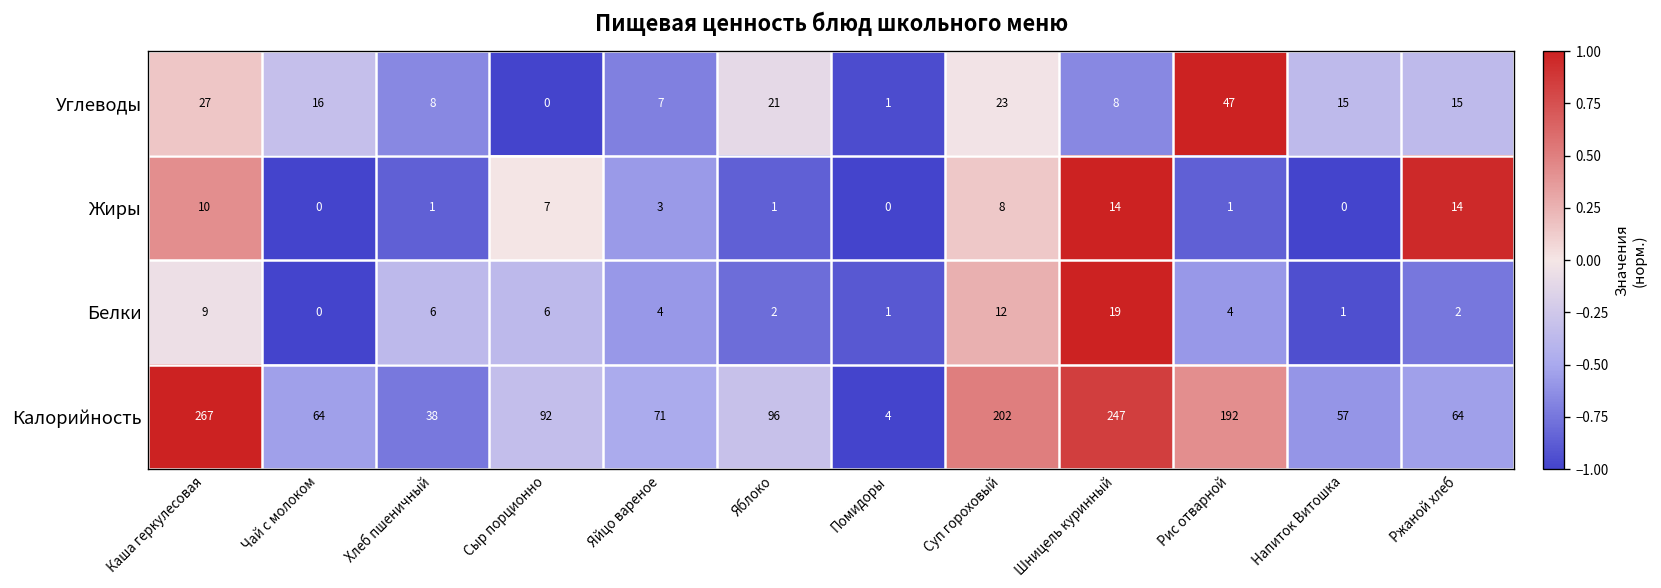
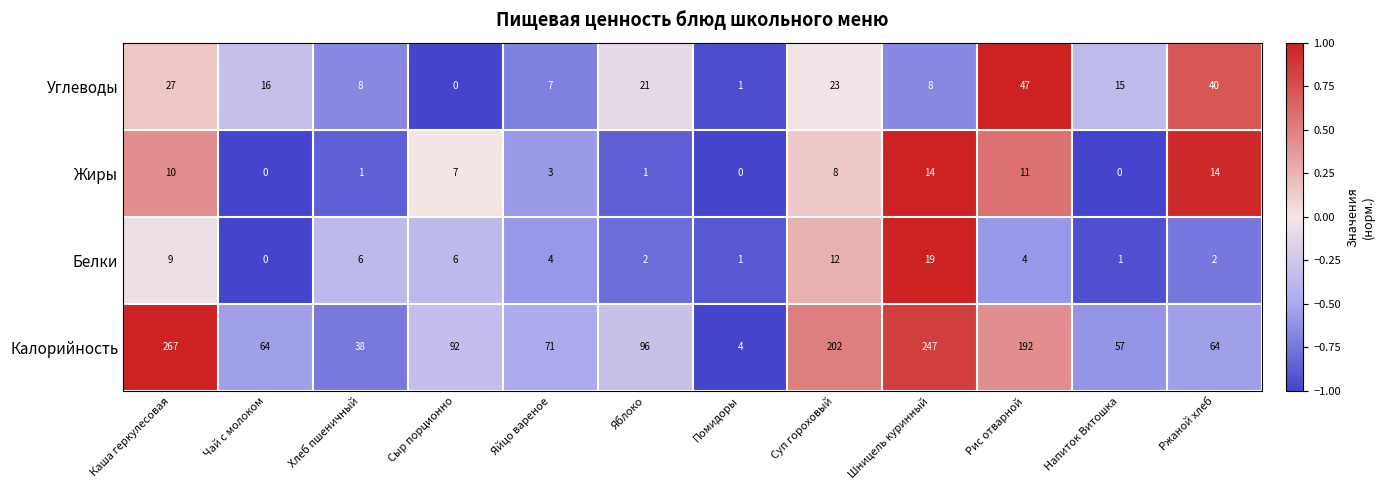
Углеводы, Ржаной хлеб: 15 -> 40
Жиры, Рис отварной: 1 -> 11
